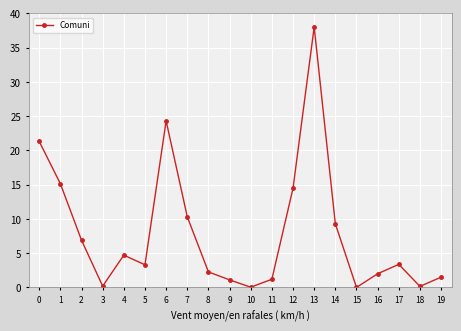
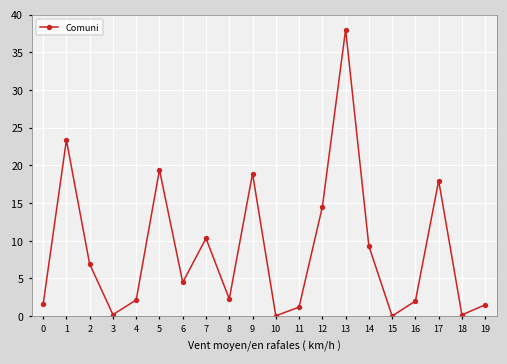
0: 21 -> 2
1: 15 -> 23
4: 5 -> 2
5: 3 -> 19
6: 24 -> 4
9: 1 -> 19
17: 3 -> 18
